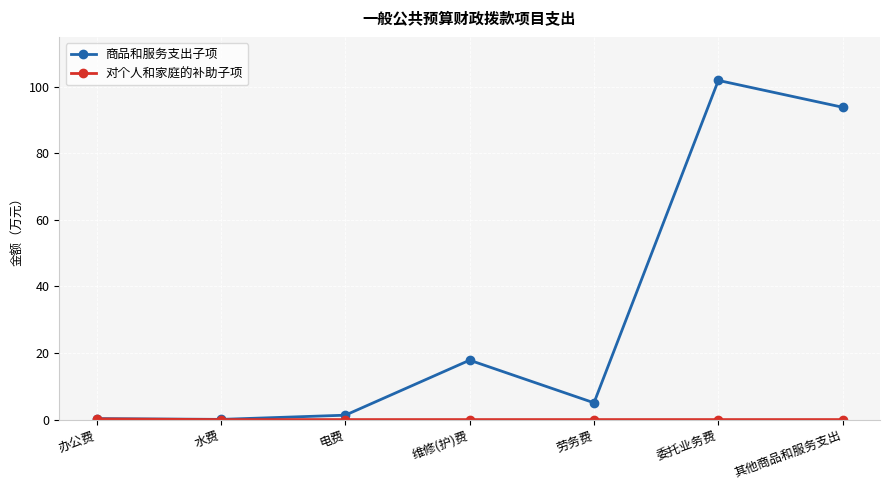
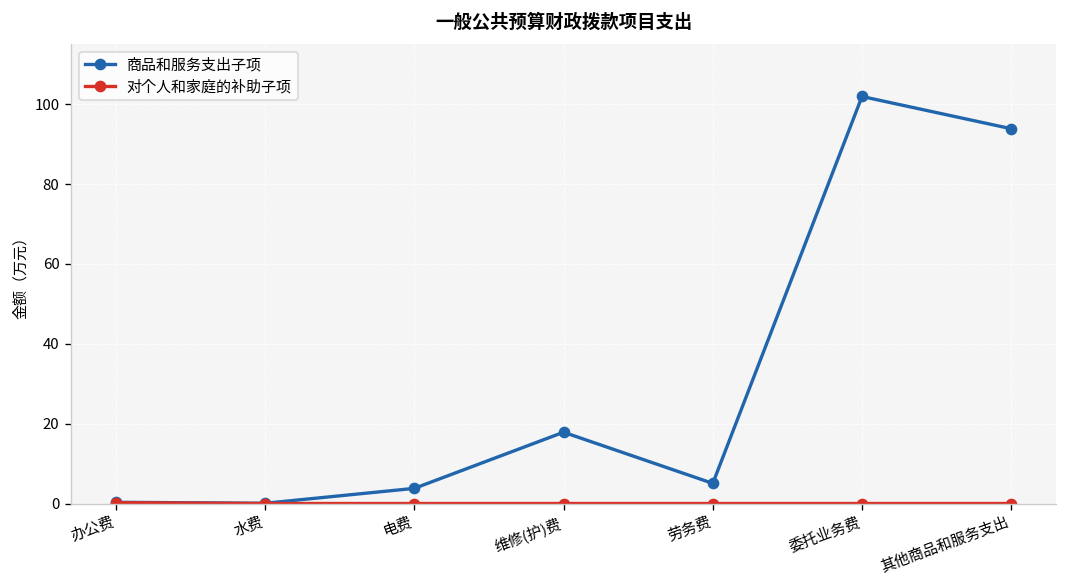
商品和服务支出子项, 电费: 1 -> 4
